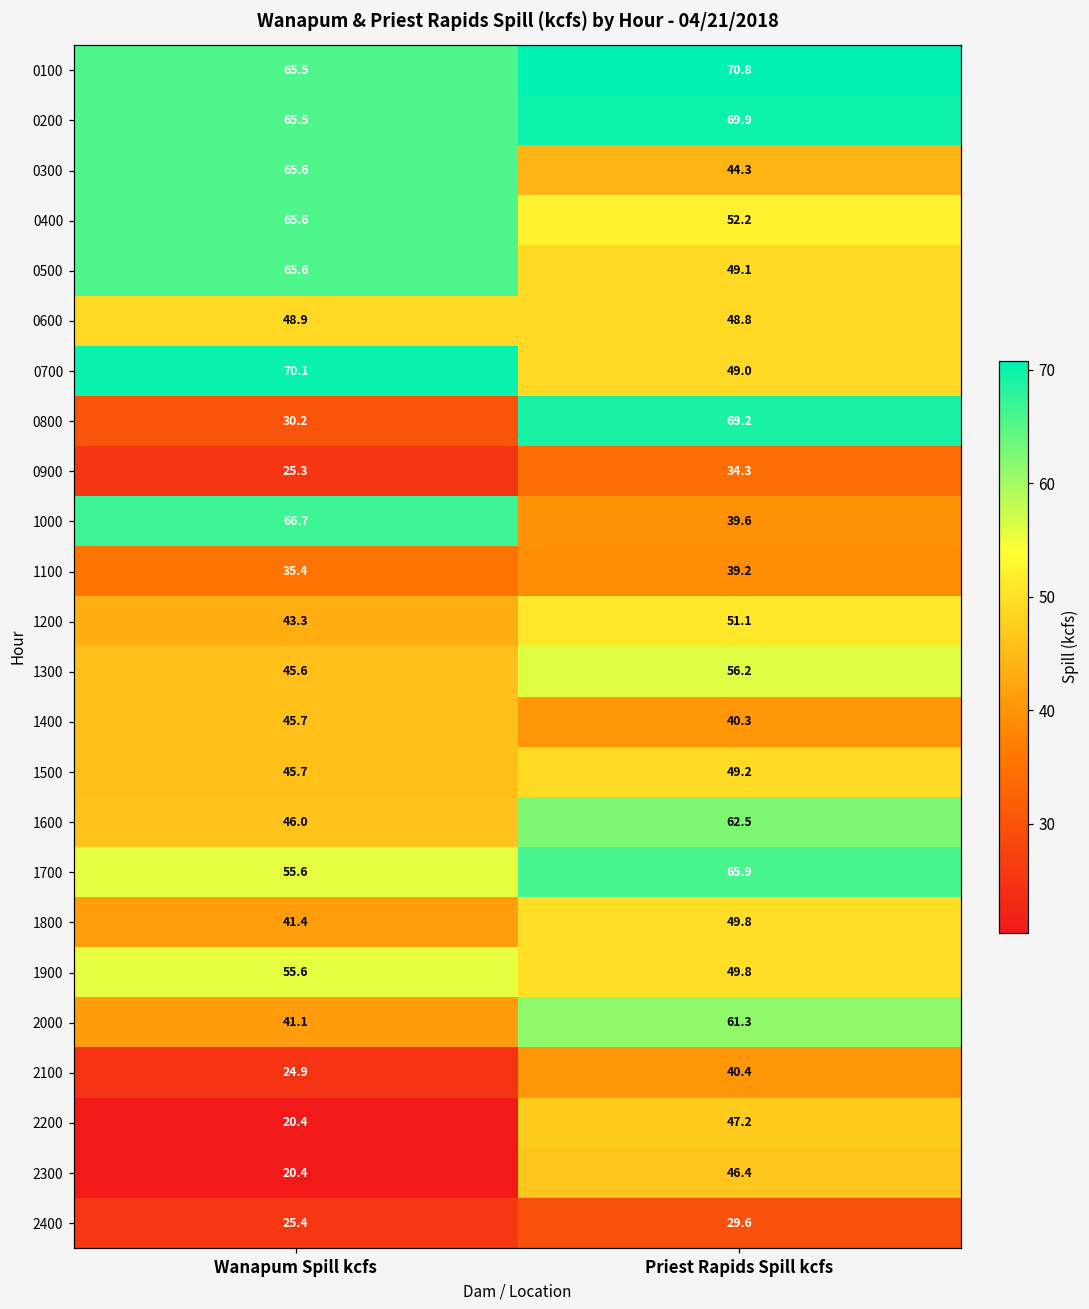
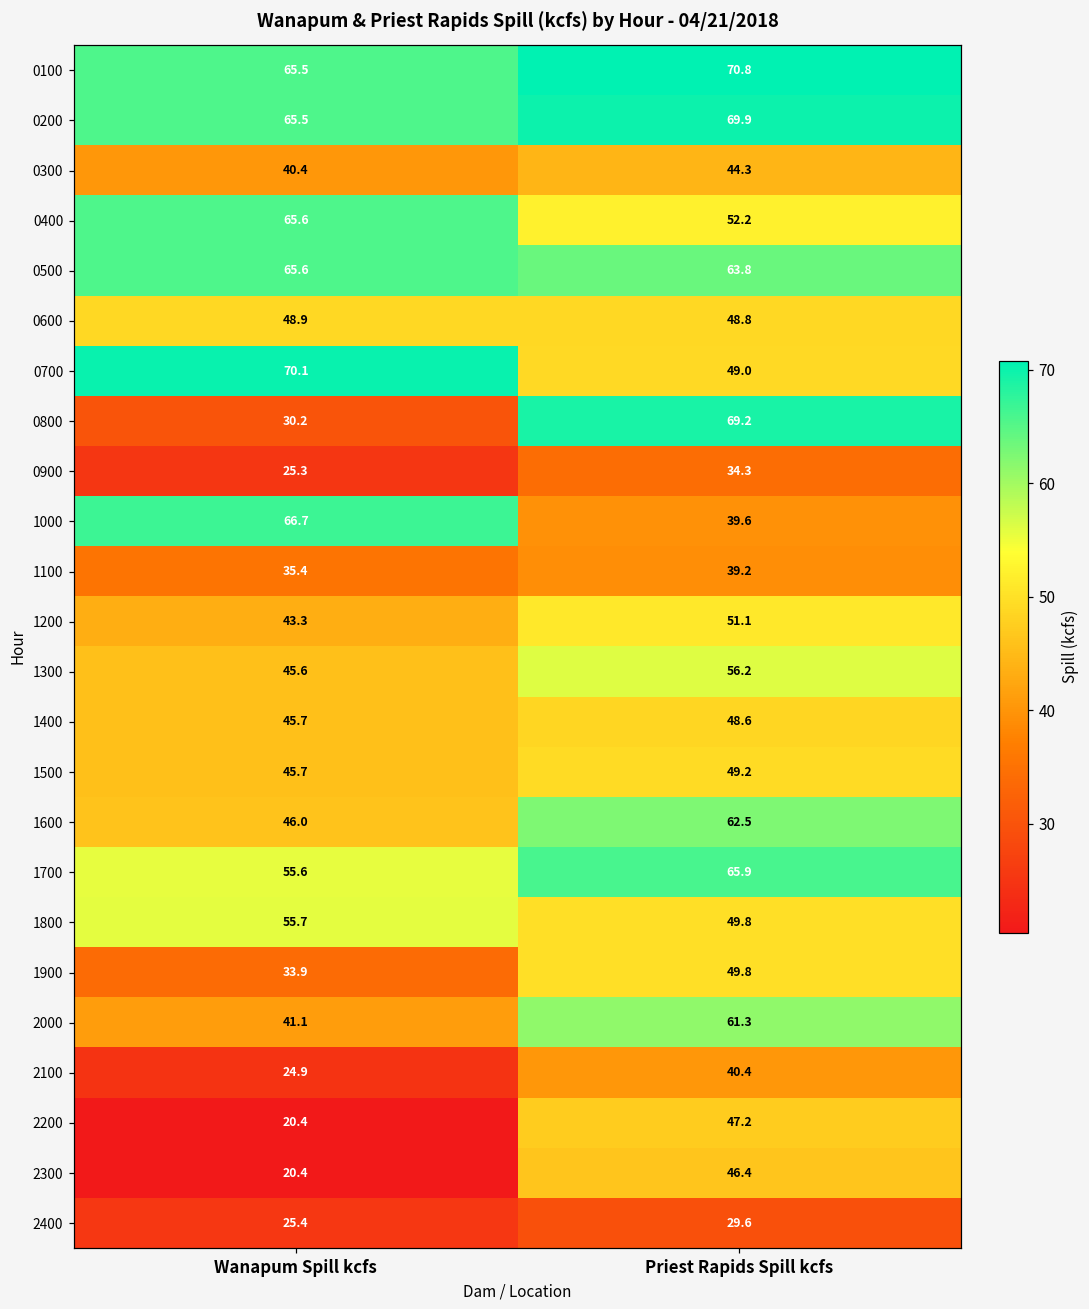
0300, Wanapum Spill kcfs: 65.6 -> 40.4
0500, Priest Rapids Spill kcfs: 49.1 -> 63.8
1400, Priest Rapids Spill kcfs: 40.3 -> 48.6
1800, Wanapum Spill kcfs: 41.4 -> 55.7
1900, Wanapum Spill kcfs: 55.6 -> 33.9
